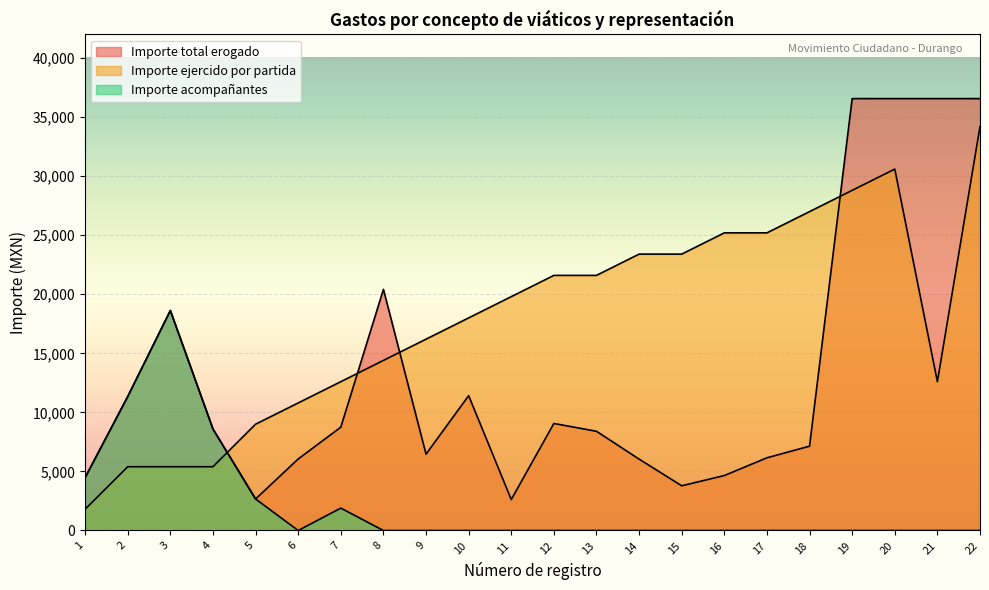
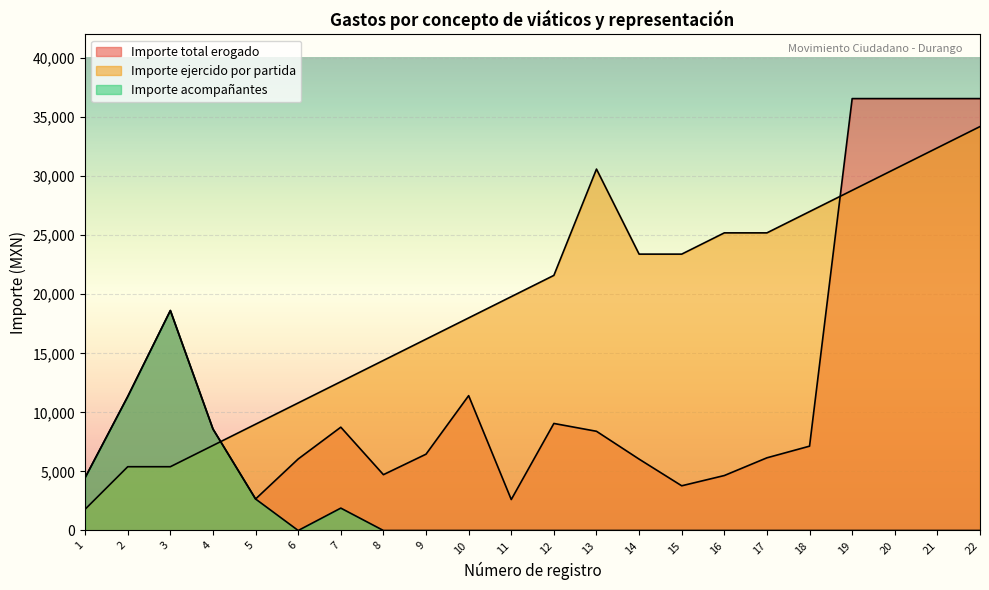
Importe ejercido por partida, 4: 5,400 -> 7,200
Importe total erogado, 8: 20,400 -> 4,700
Importe ejercido por partida, 13: 21,600 -> 30,600
Importe ejercido por partida, 21: 12,600 -> 32,400
